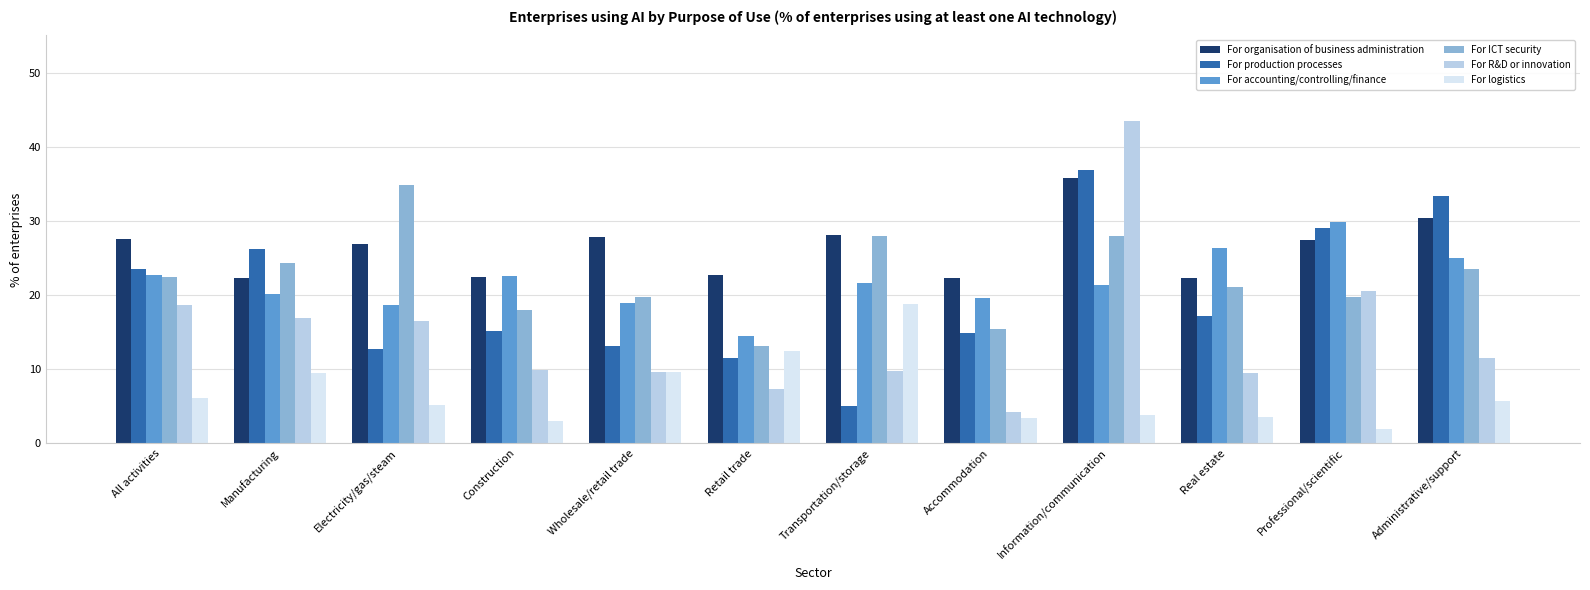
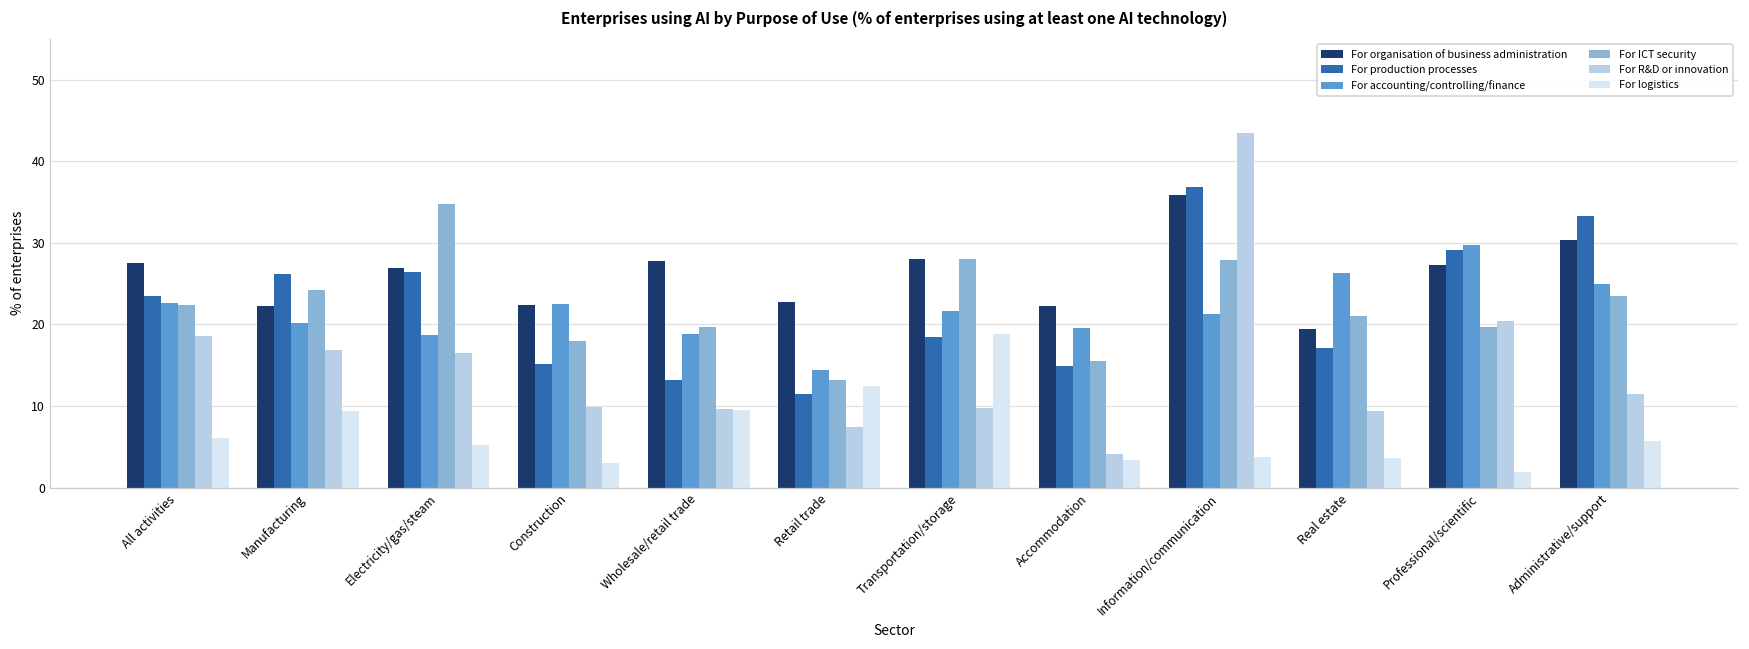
For production processes, Electricity/gas/steam: 13 -> 26
For production processes, Transportation/storage: 5 -> 18
For organisation of business administration, Real estate: 22 -> 19
